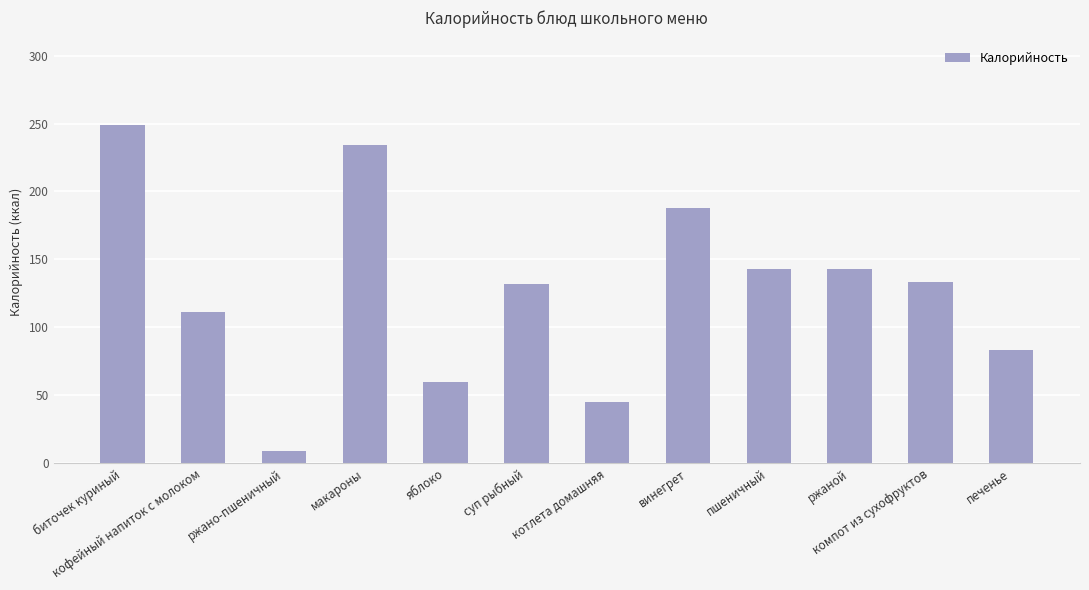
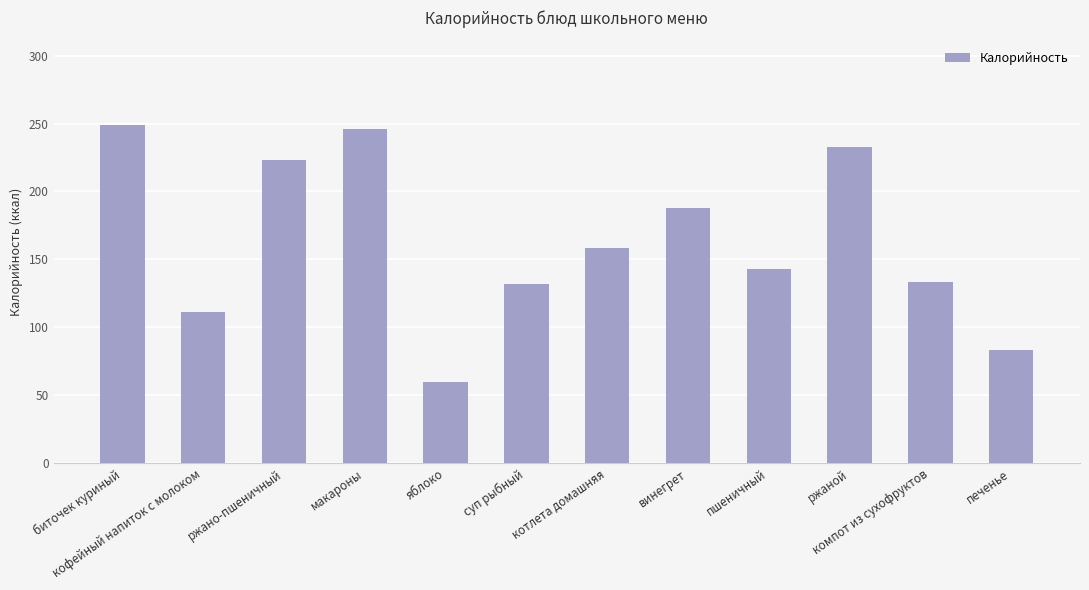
ржано-пшеничный: 9 -> 223
макароны: 234 -> 246
котлета домашняя: 45 -> 158
ржаной: 143 -> 233
